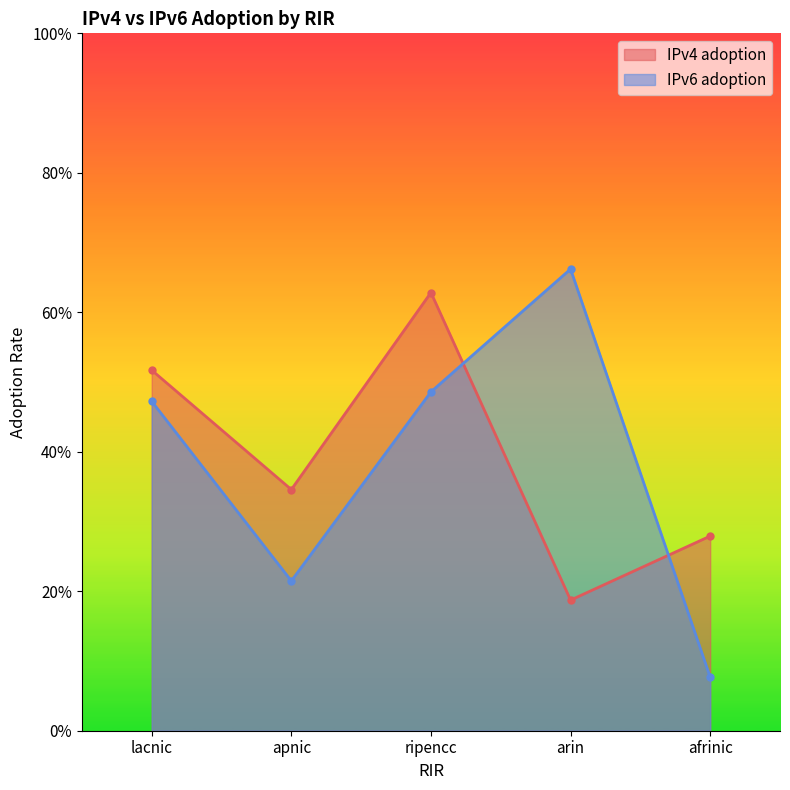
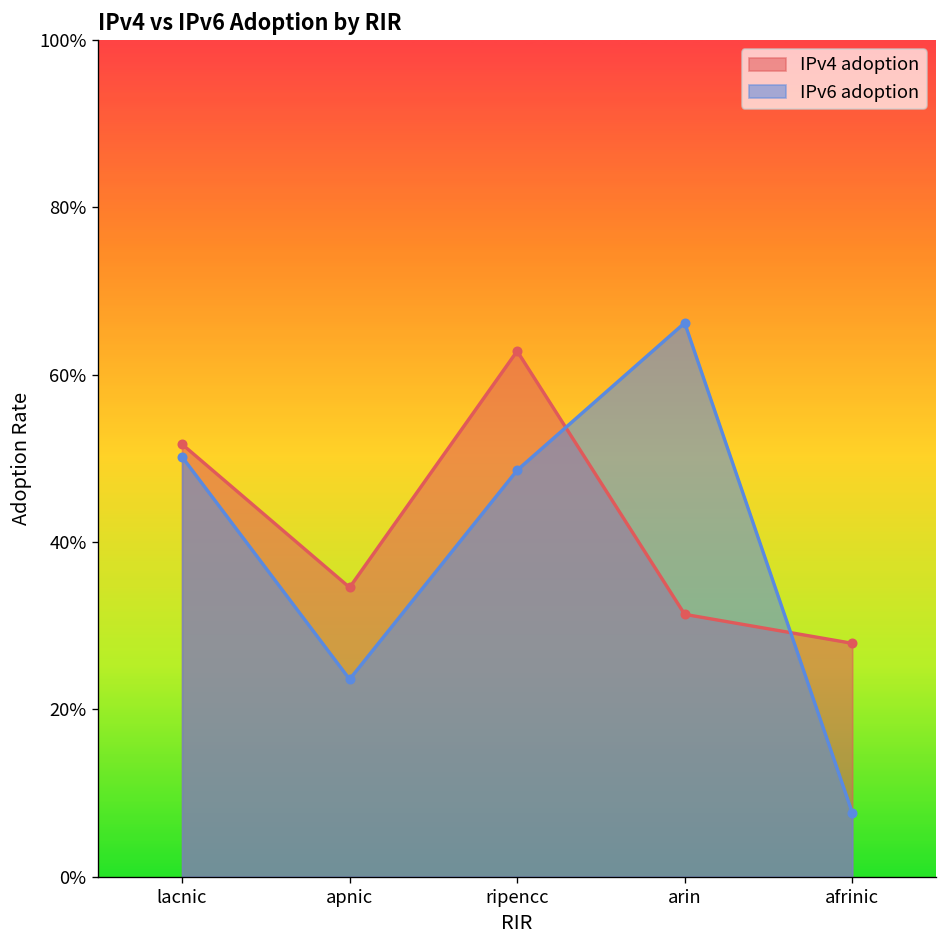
IPv6 adoption, lacnic: 47% -> 50%
IPv6 adoption, apnic: 21% -> 24%
IPv4 adoption, arin: 19% -> 31%
